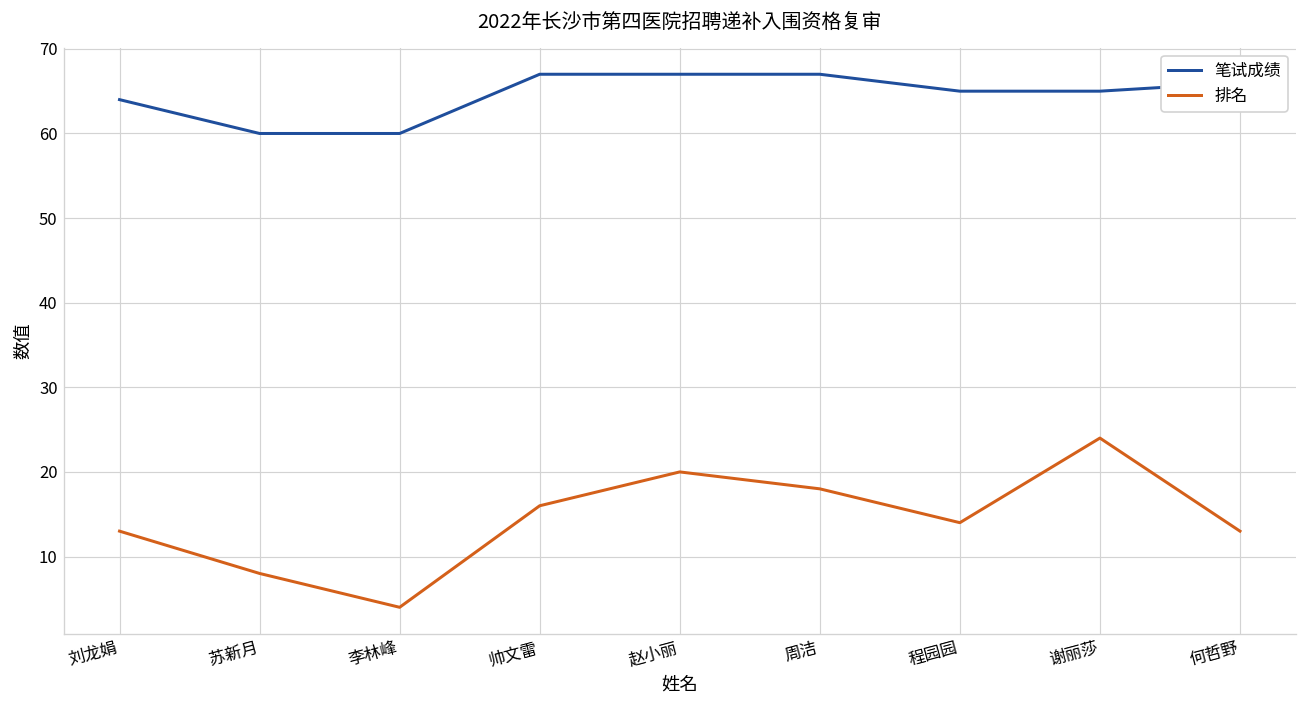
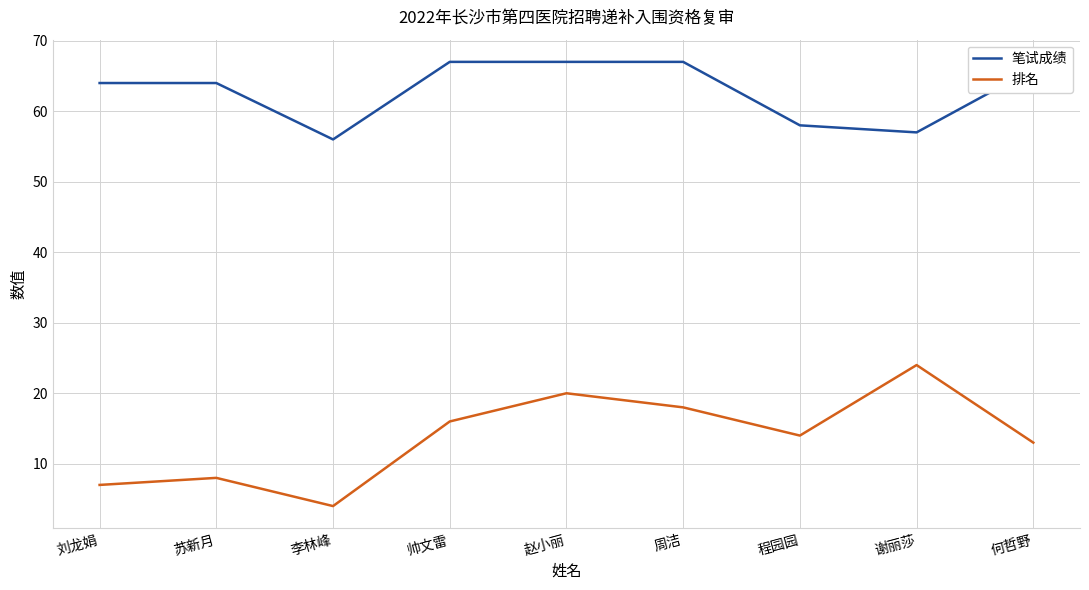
排名, 刘龙娟: 13 -> 7
笔试成绩, 苏新月: 60 -> 64
笔试成绩, 李林峰: 60 -> 56
笔试成绩, 程园园: 65 -> 58
笔试成绩, 谢丽莎: 65 -> 57
